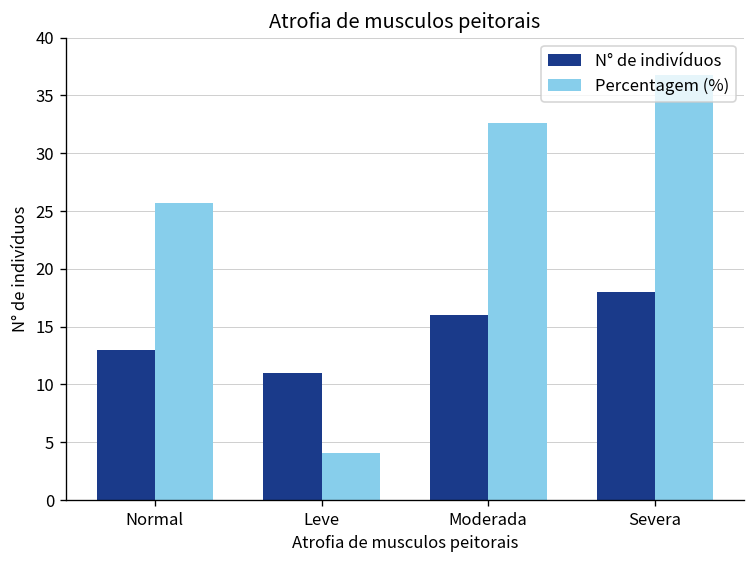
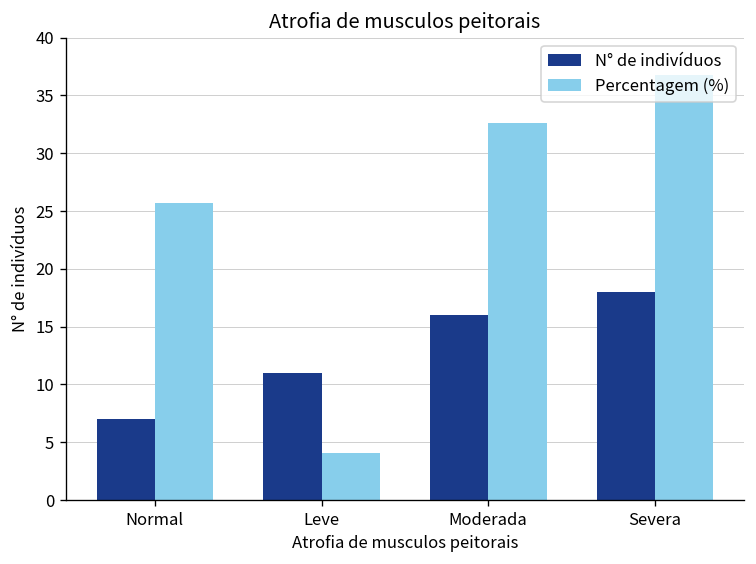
N° de indivíduos, Normal: 13 -> 7
